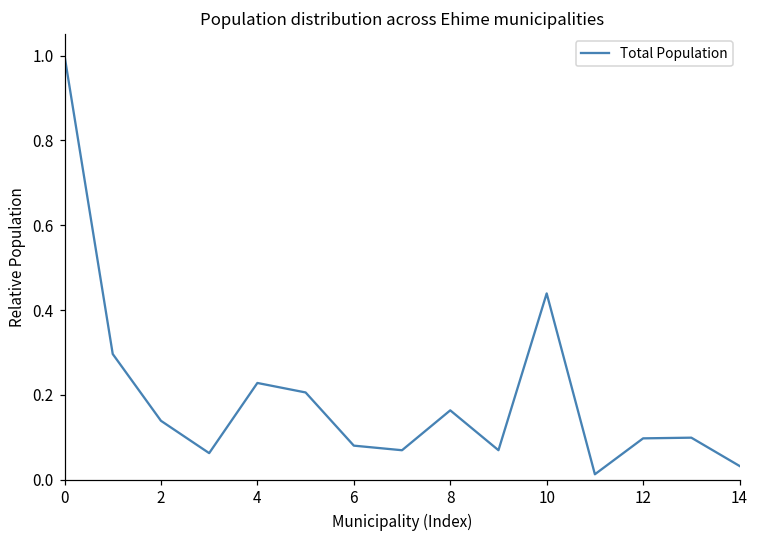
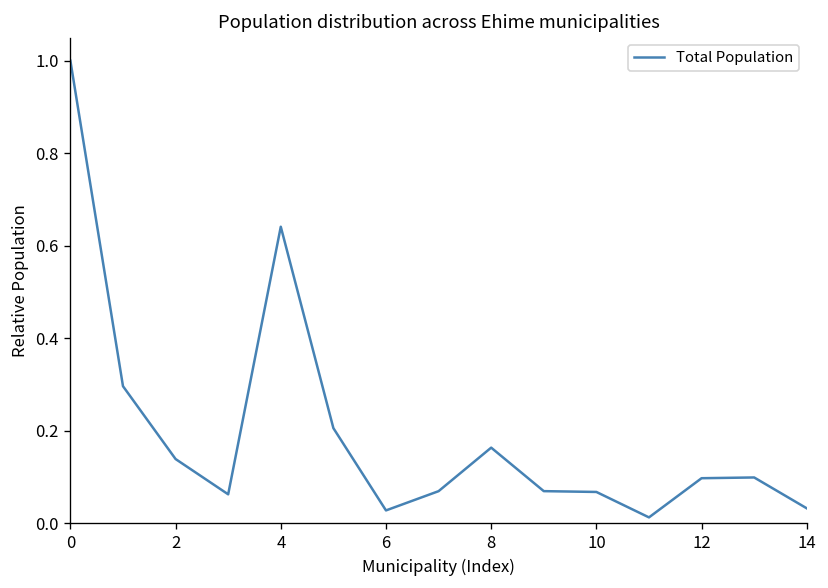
4: 0.23 -> 0.64
6: 0.08 -> 0.03
10: 0.44 -> 0.07
